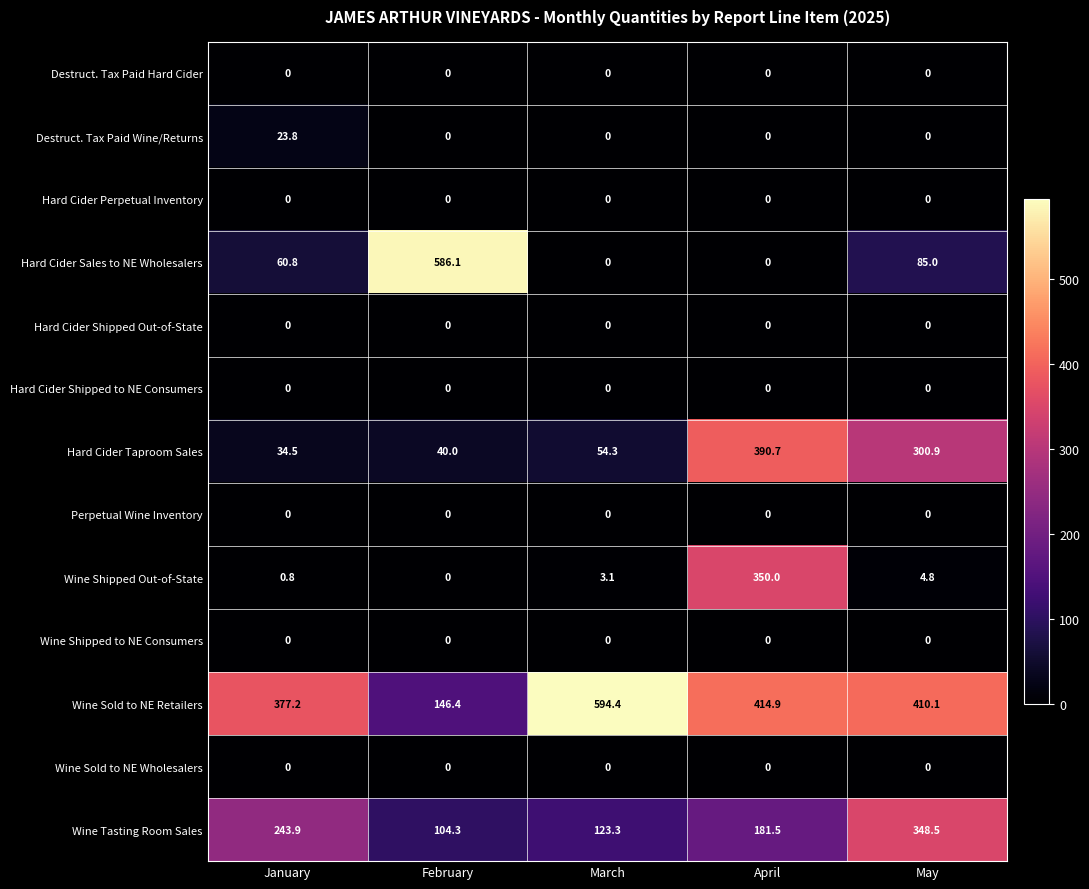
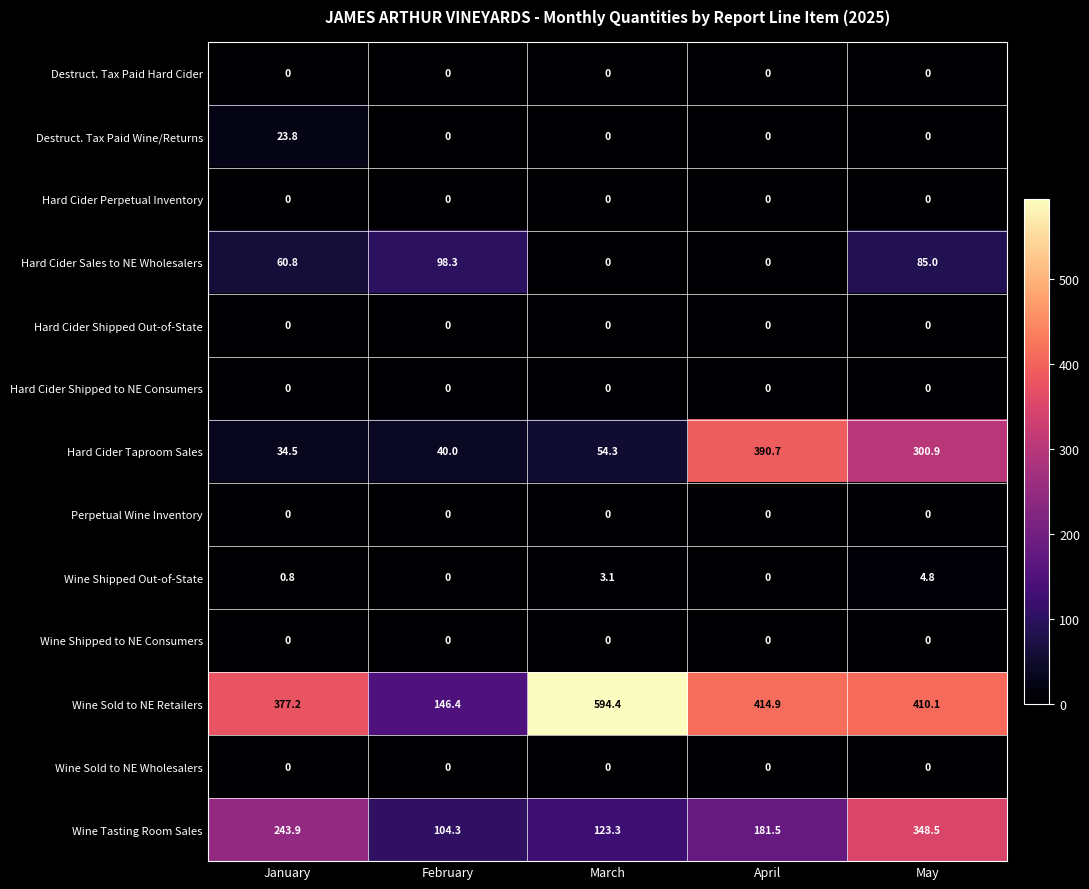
Hard Cider Sales to NE Wholesalers, February: 586.1 -> 98.3
Wine Shipped Out-of-State, April: 350.0 -> 0
